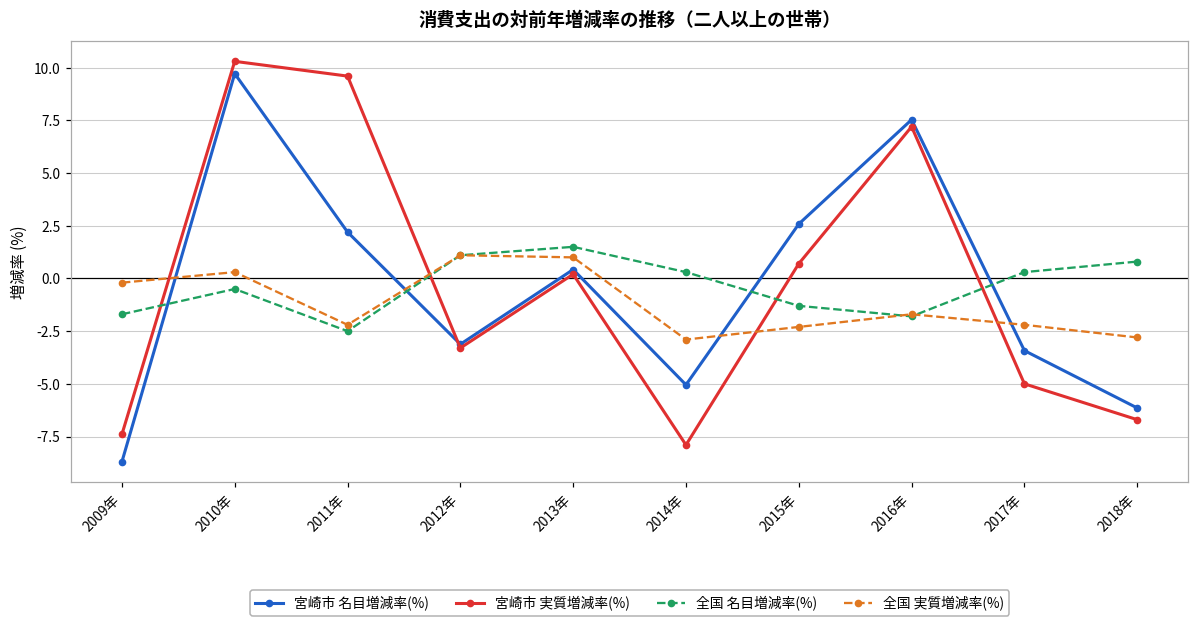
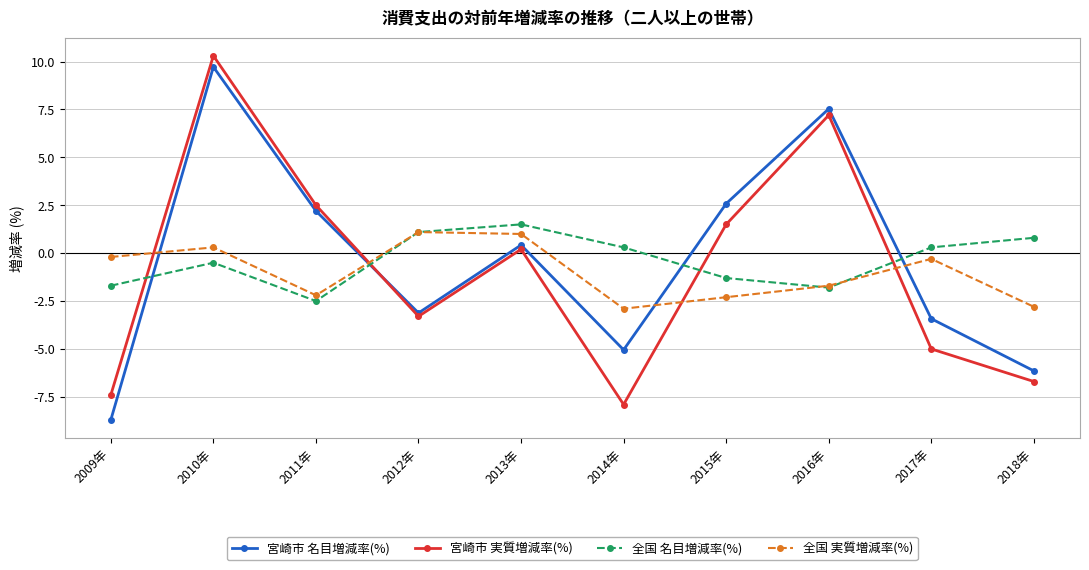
宮崎市 実質増減率(%), 2011年: 9.6 -> 2.5
宮崎市 実質増減率(%), 2015年: 0.7 -> 1.5
全国 実質増減率(%), 2017年: -2.2 -> -0.3
